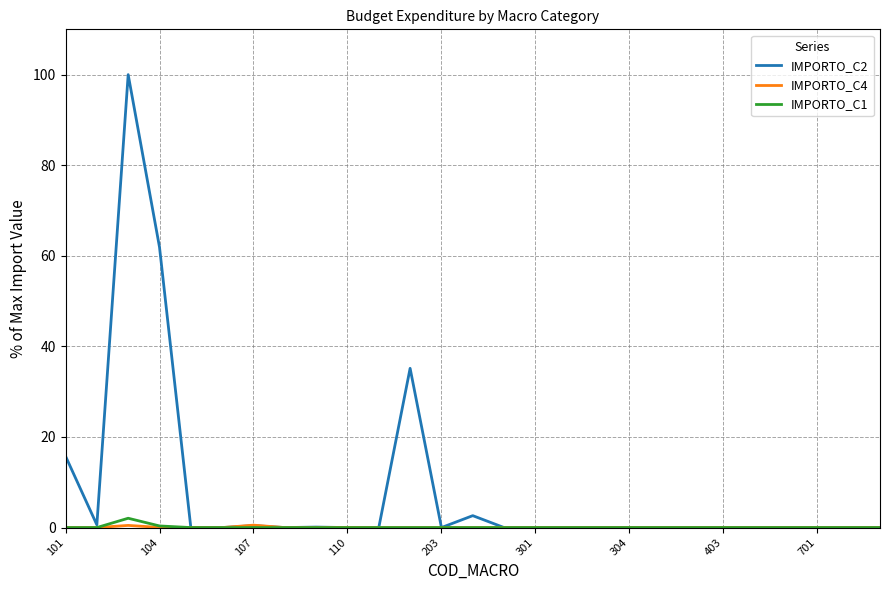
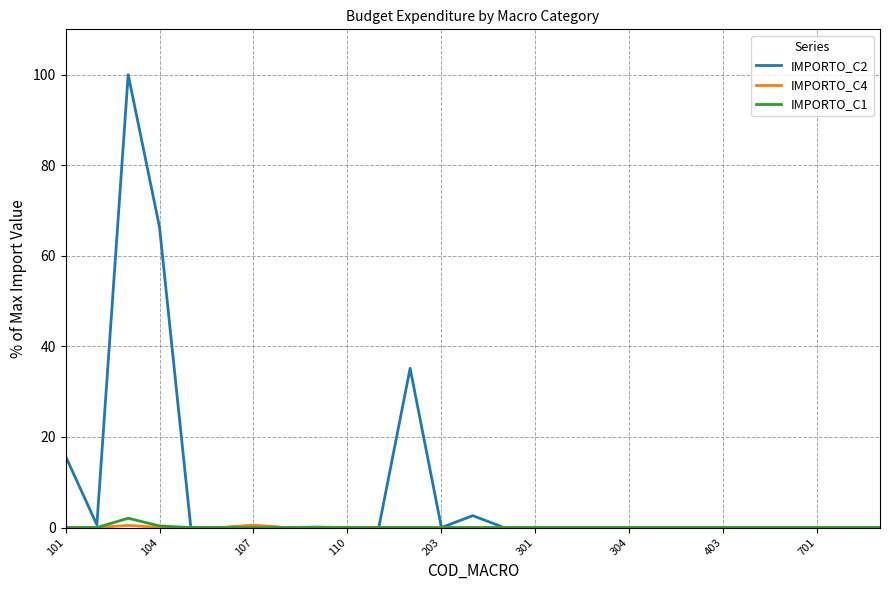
IMPORTO_C2, 104: 62 -> 66
